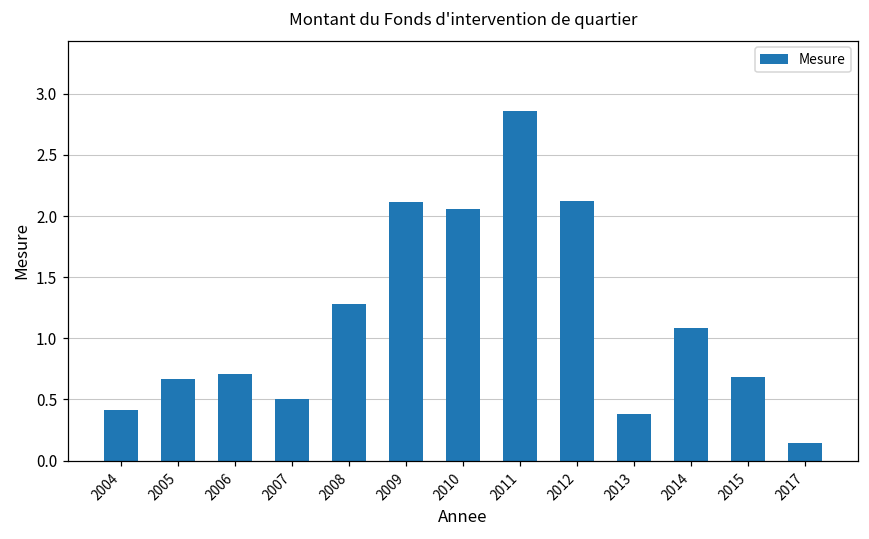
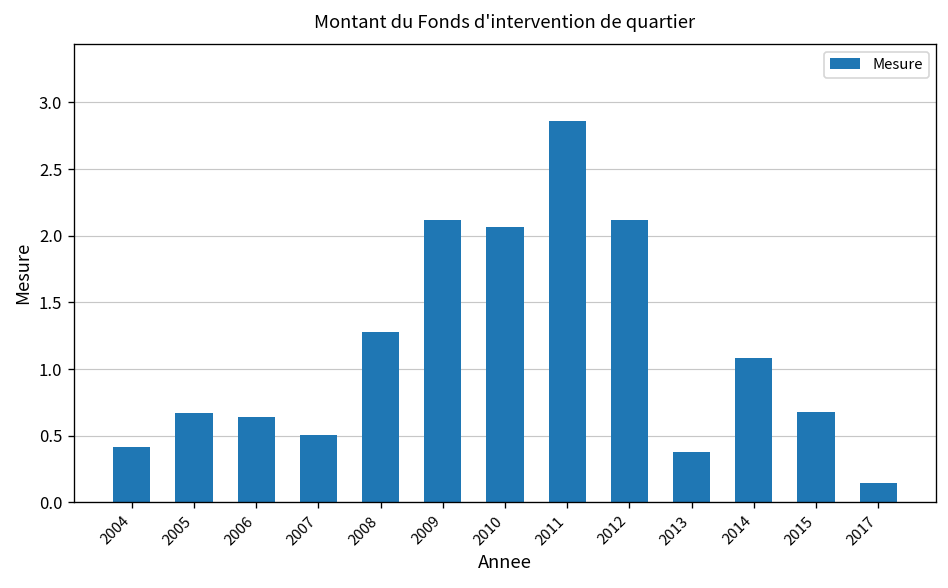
2006: 0.71 -> 0.64
